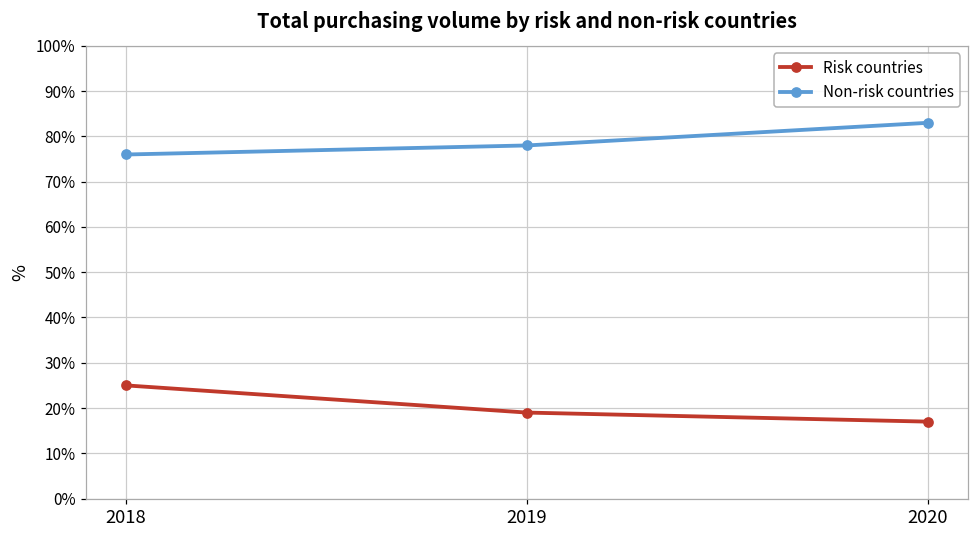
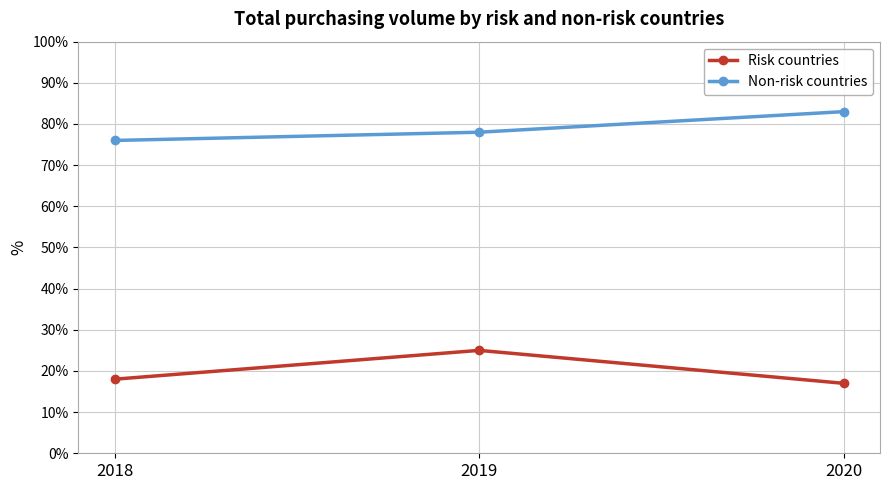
Risk countries, 2018: 25% -> 18%
Risk countries, 2019: 19% -> 25%
